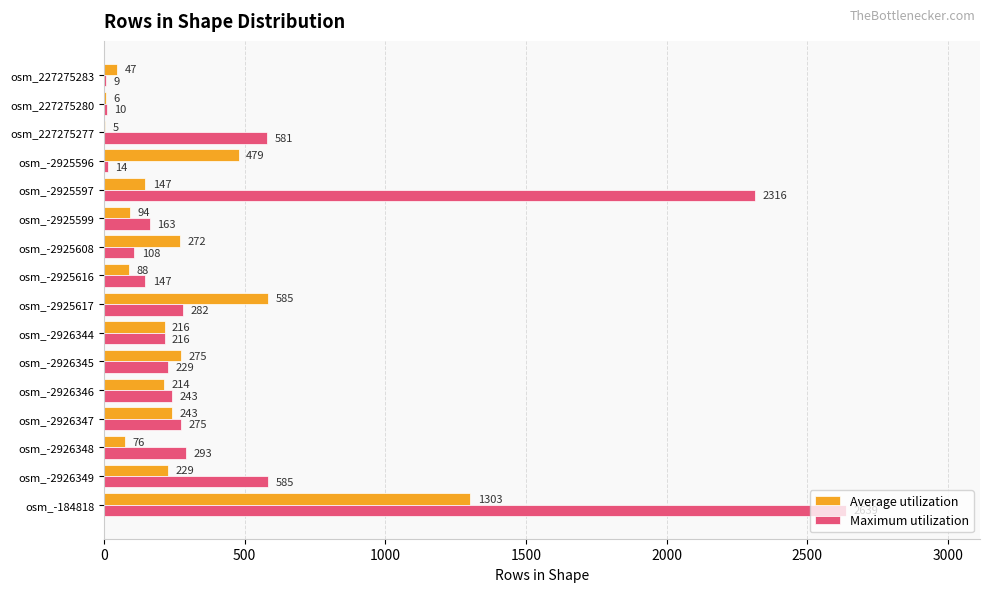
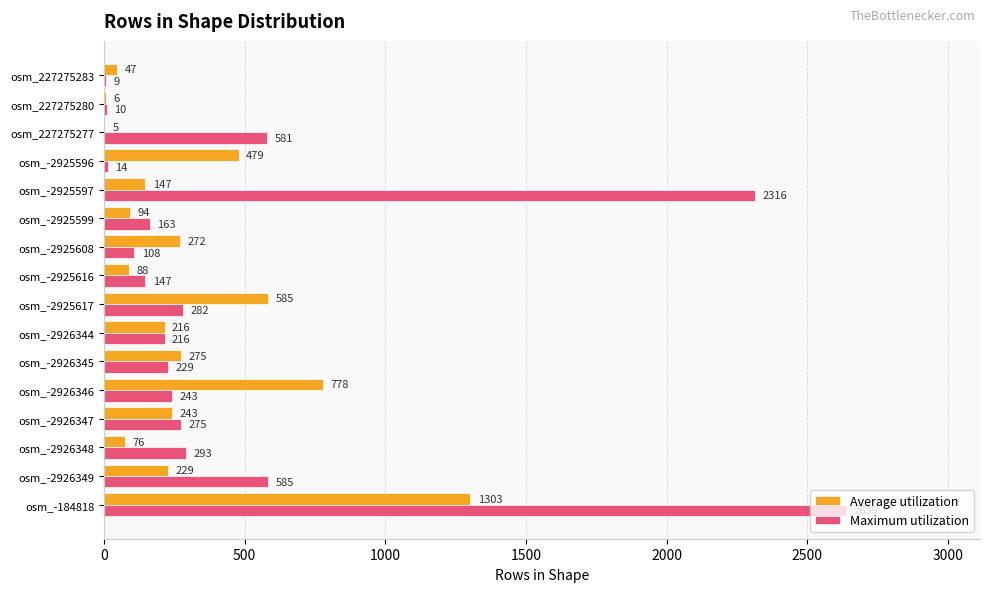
Average utilization, osm_-2926346: 214 -> 778
